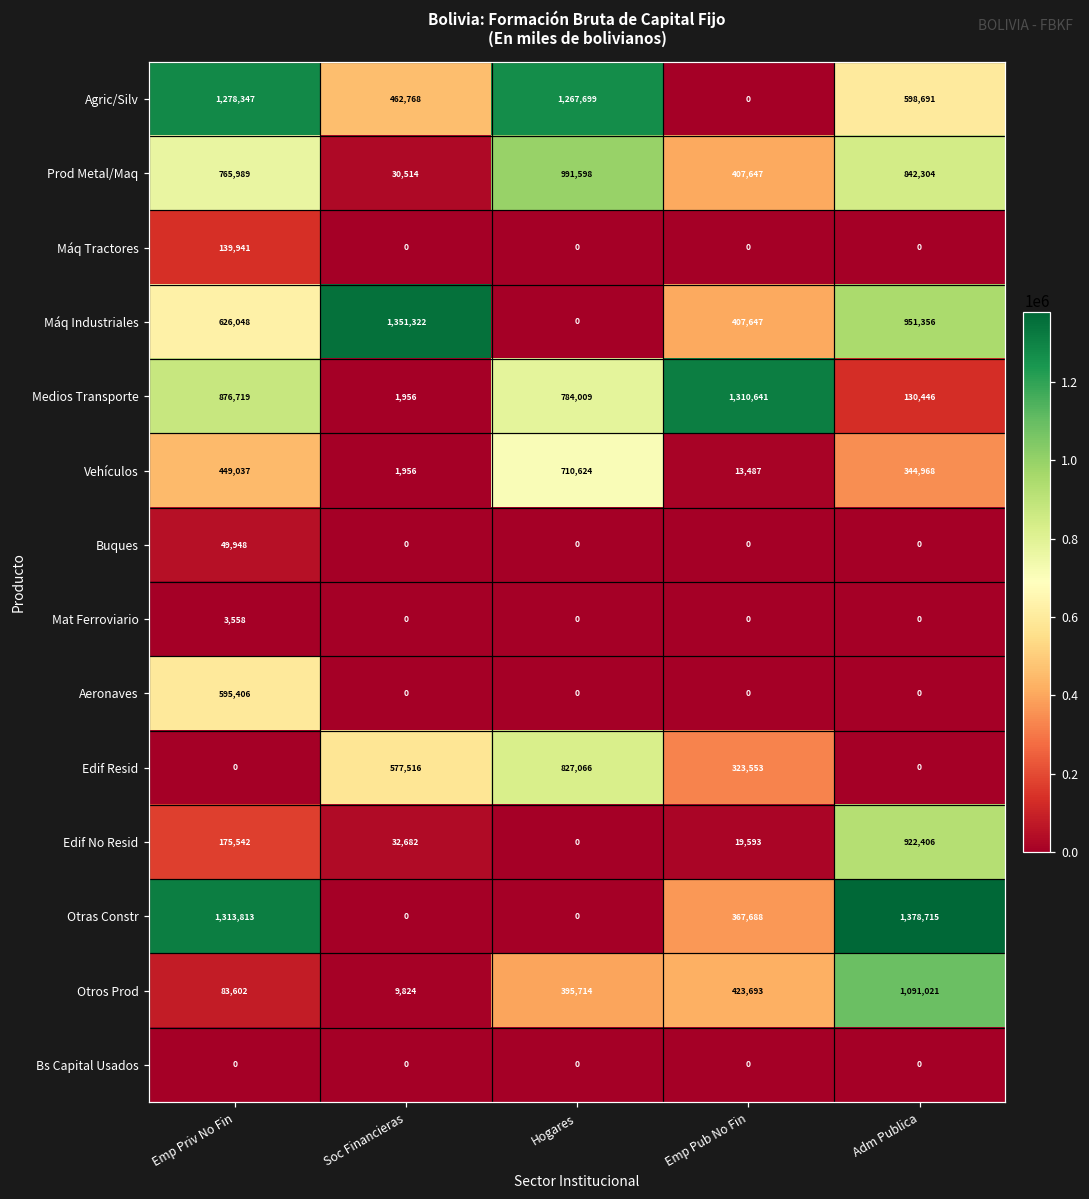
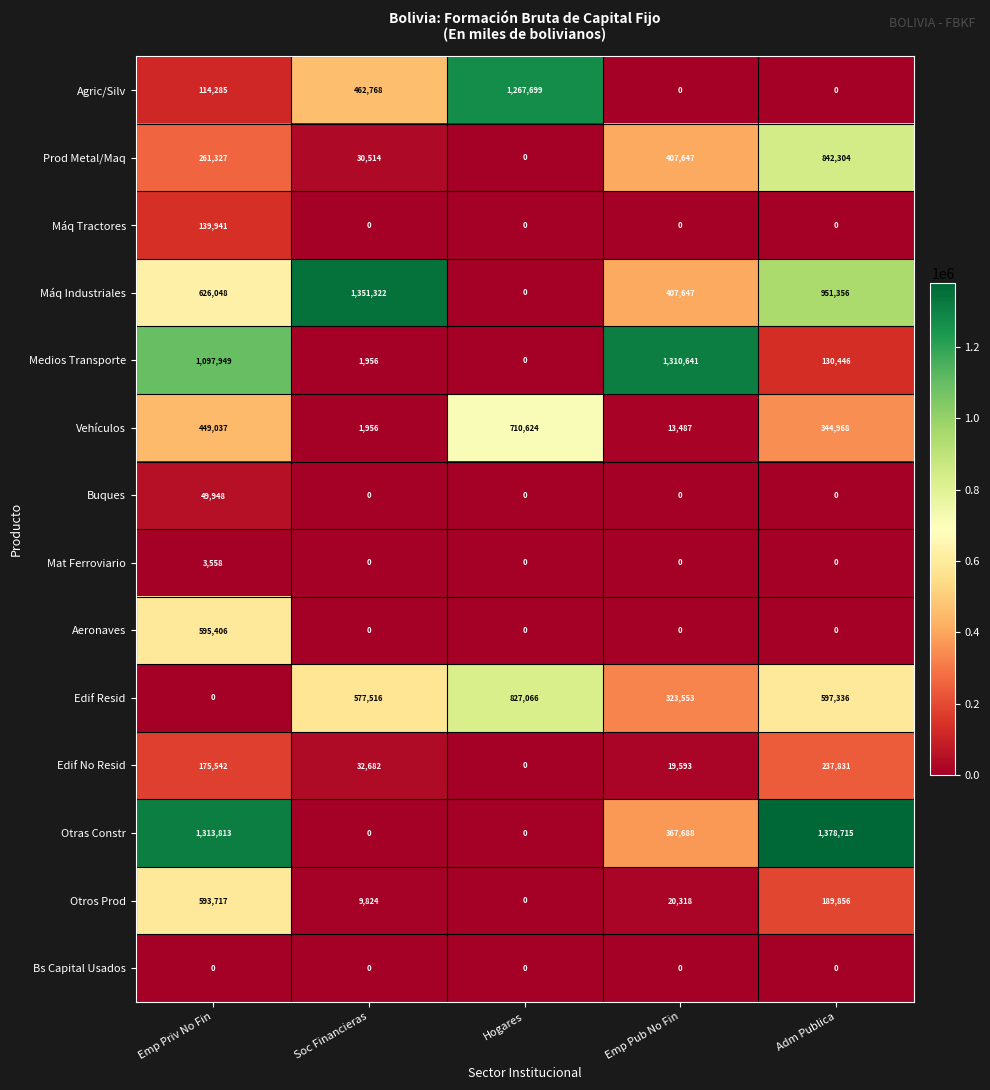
Agric/Silv, Emp Priv No Fin: 1,278,347 -> 114,285
Agric/Silv, Adm Publica: 598,691 -> 0
Prod Metal/Maq, Emp Priv No Fin: 765,989 -> 261,327
Prod Metal/Maq, Hogares: 991,598 -> 0
Medios Transporte, Emp Priv No Fin: 876,719 -> 1,097,949
Medios Transporte, Hogares: 784,009 -> 0
Edif Resid, Adm Publica: 0 -> 597,336
Edif No Resid, Adm Publica: 922,406 -> 237,831
Otros Prod, Emp Priv No Fin: 83,602 -> 593,717
Otros Prod, Hogares: 395,714 -> 0
Otros Prod, Emp Pub No Fin: 423,693 -> 20,318
Otros Prod, Adm Publica: 1,091,021 -> 189,856
